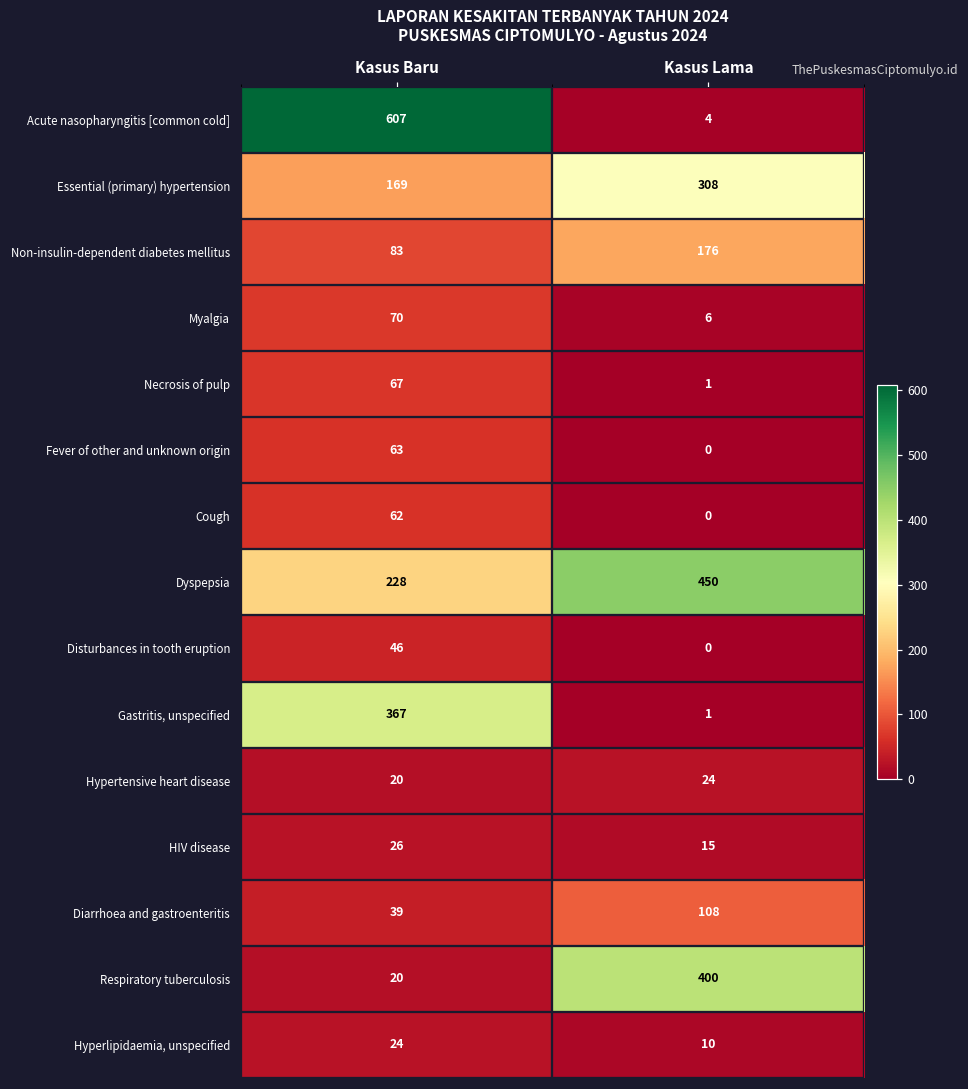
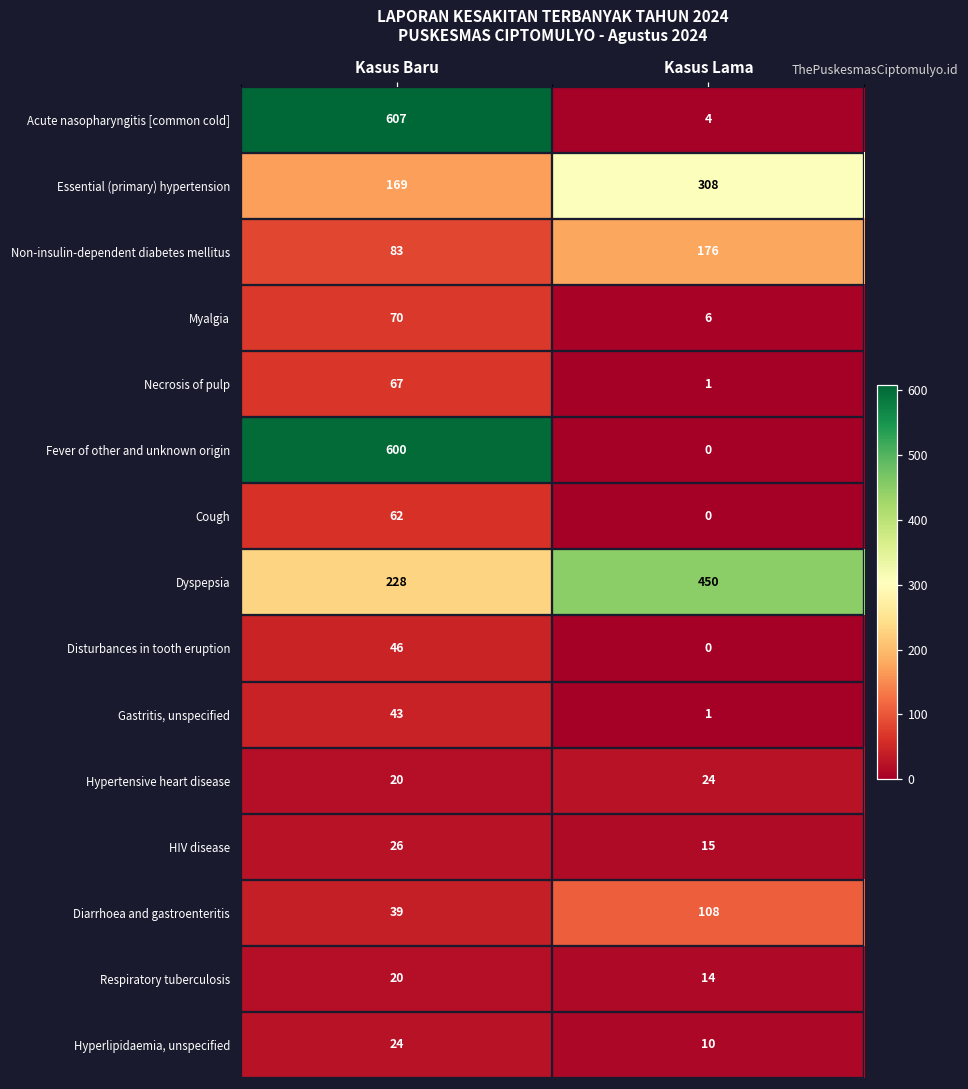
Fever of other and unknown origin, Kasus Baru: 63 -> 600
Gastritis, unspecified, Kasus Baru: 367 -> 43
Respiratory tuberculosis, Kasus Lama: 400 -> 14
